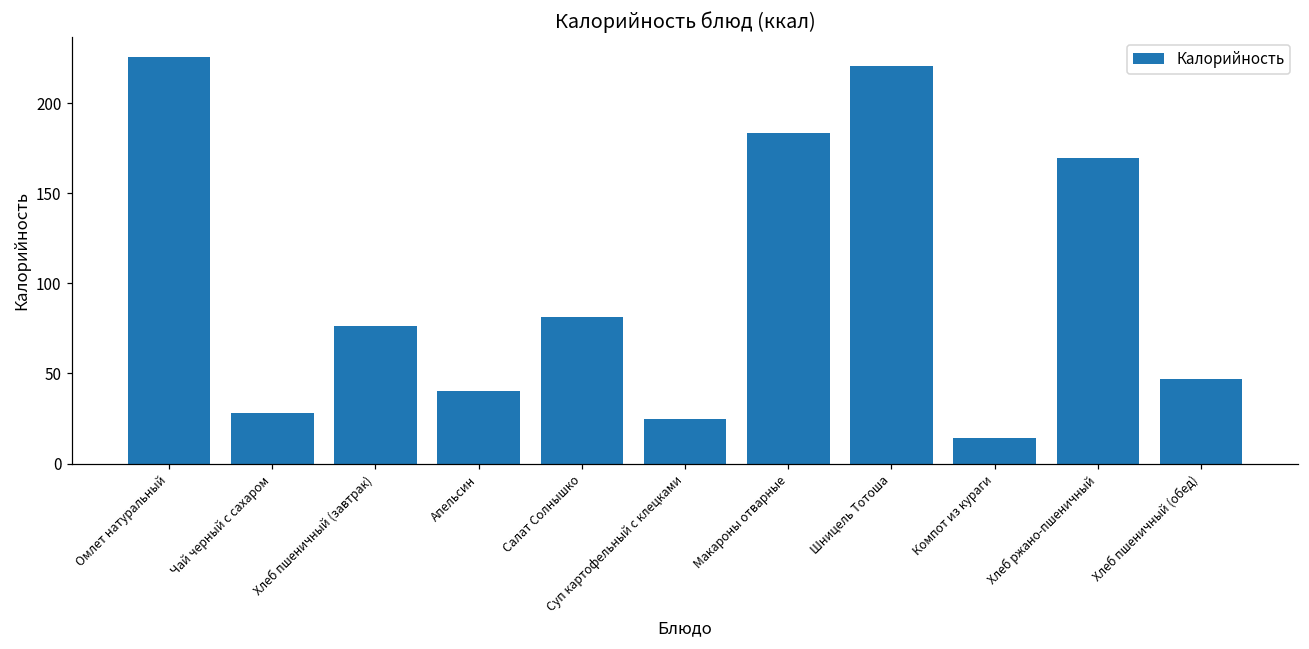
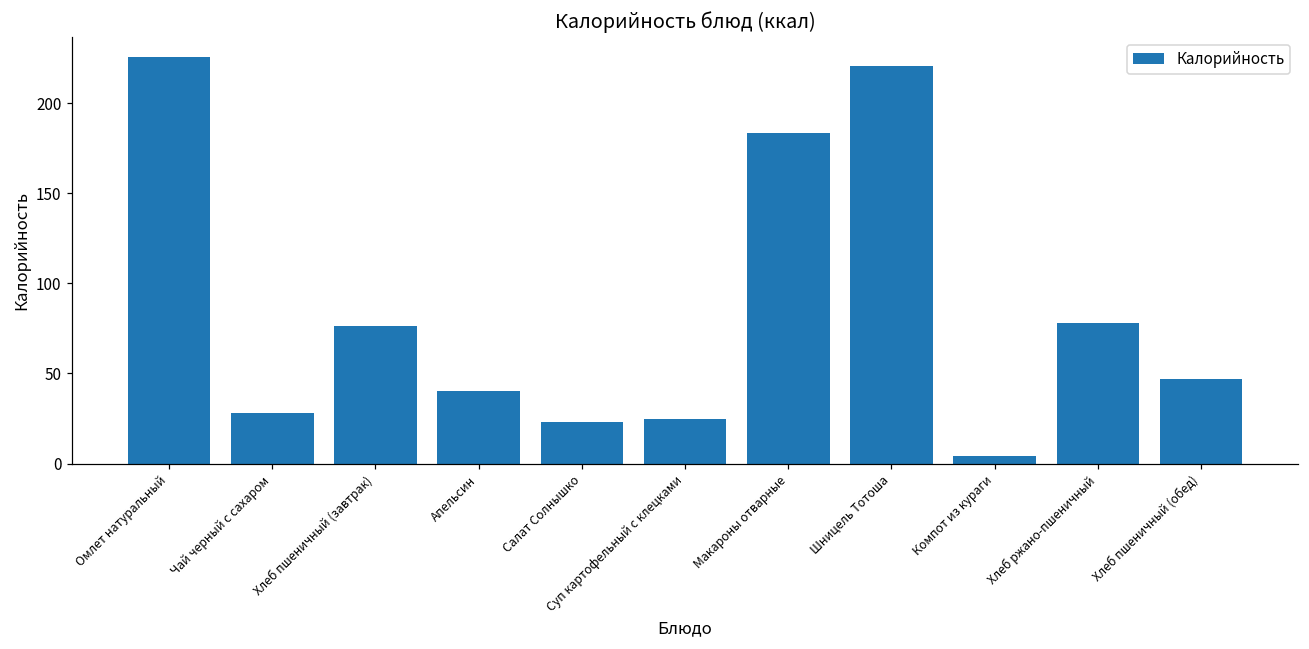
Салат Солнышко: 81 -> 23
Компот из кураги: 14 -> 4
Хлеб ржано-пшеничный: 170 -> 78
